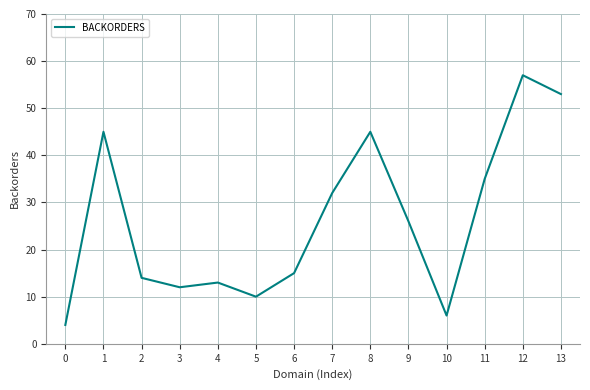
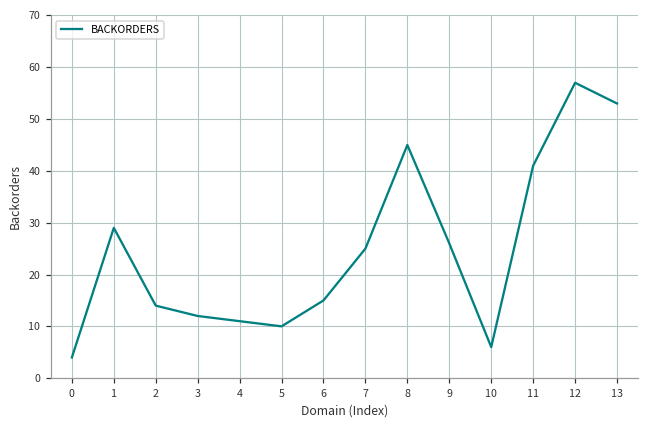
1: 45 -> 29
4: 13 -> 11
7: 32 -> 25
11: 35 -> 41
